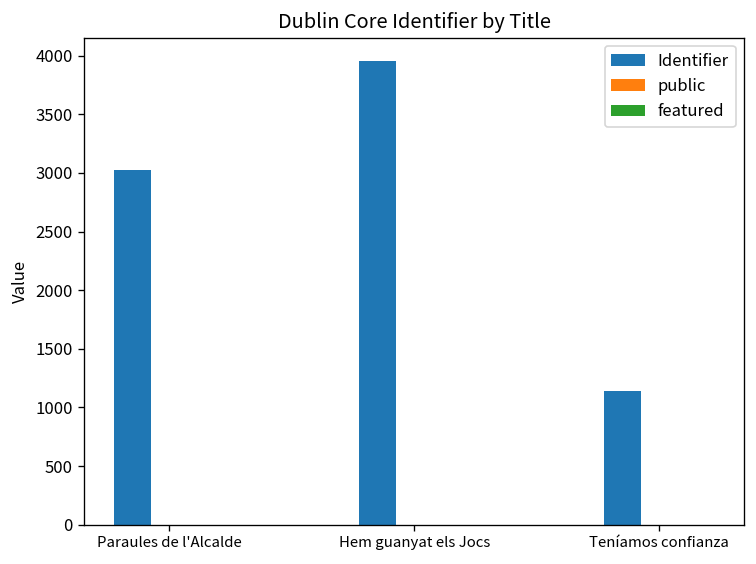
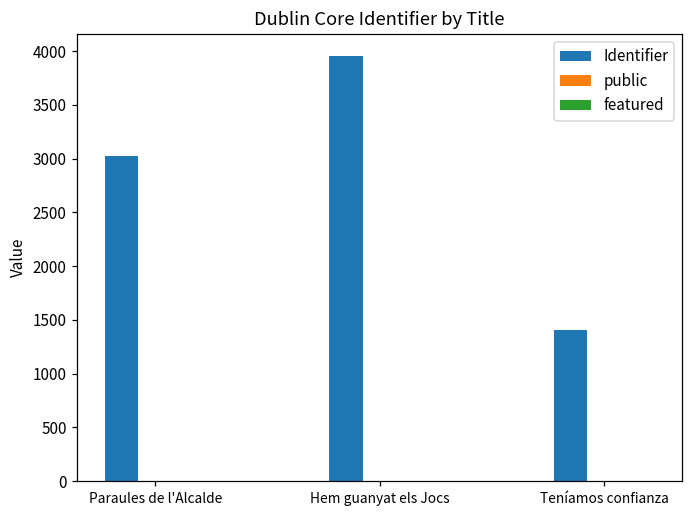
Identifier, Teníamos confianza: 1100 -> 1400
